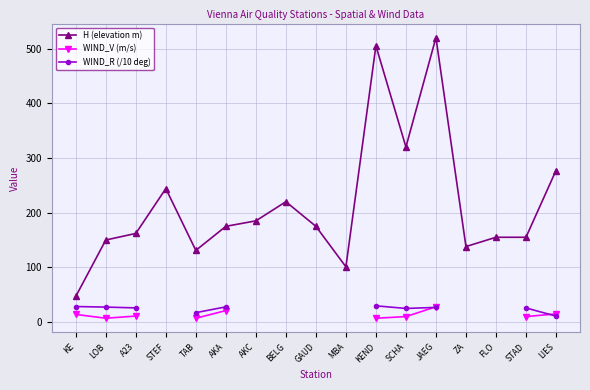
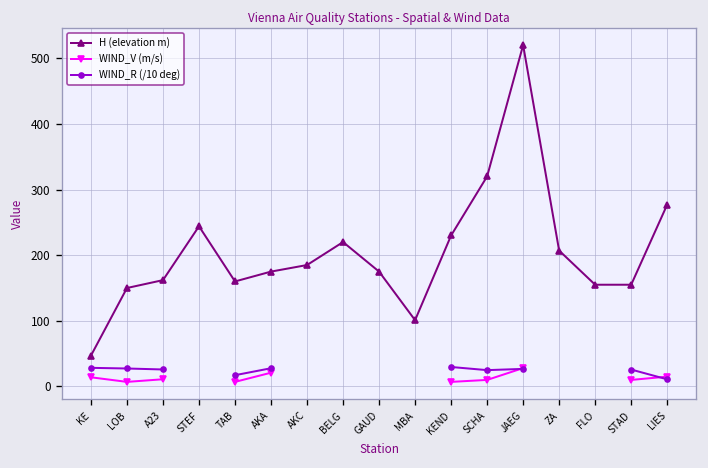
H (elevation m), TAB: 130 -> 160
H (elevation m), KEND: 510 -> 230
H (elevation m), ZA: 140 -> 210
